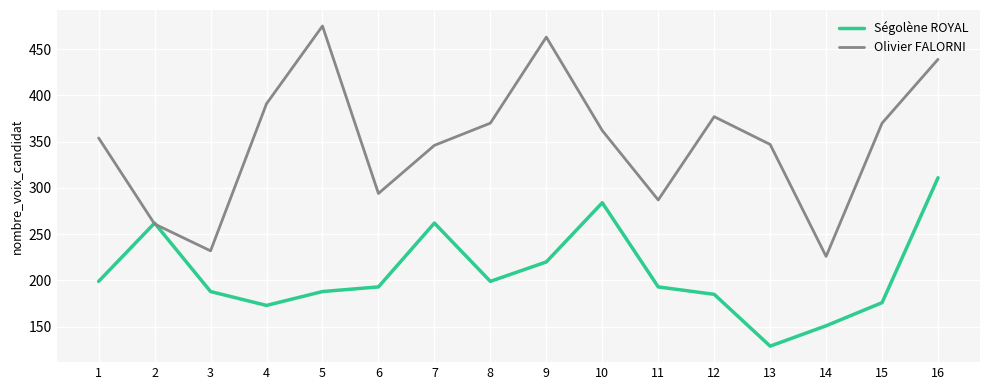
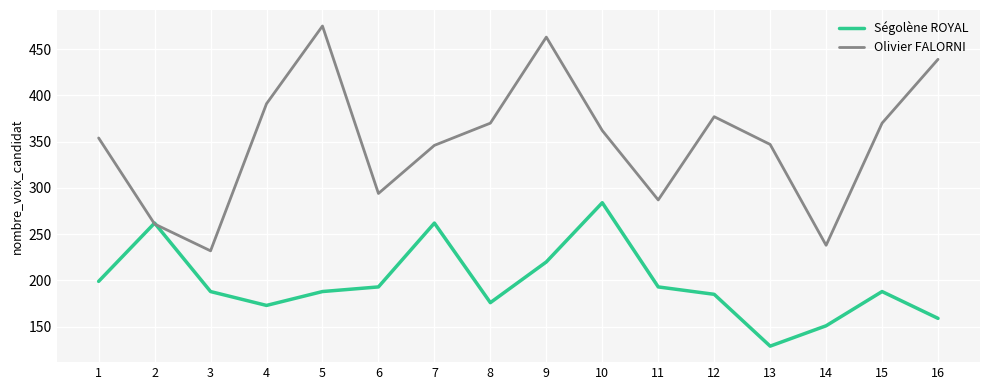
Ségolène ROYAL, 8: 200 -> 180
Olivier FALORNI, 14: 230 -> 240
Ségolène ROYAL, 15: 180 -> 190
Ségolène ROYAL, 16: 310 -> 160
